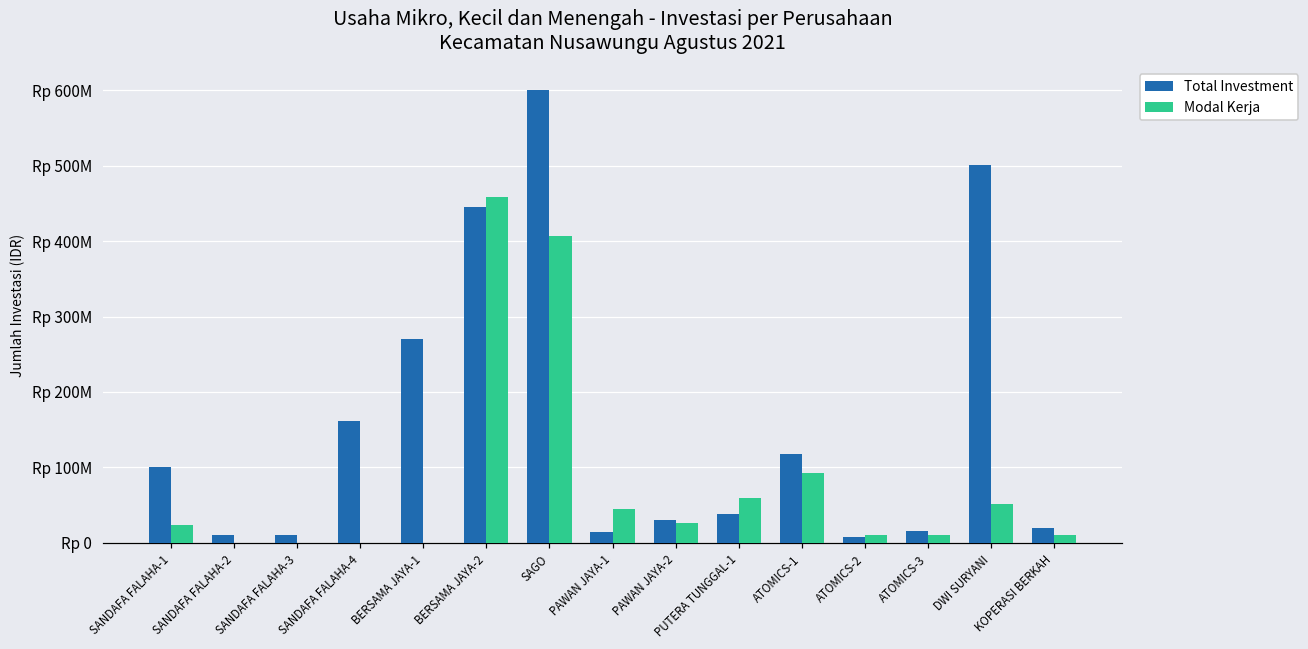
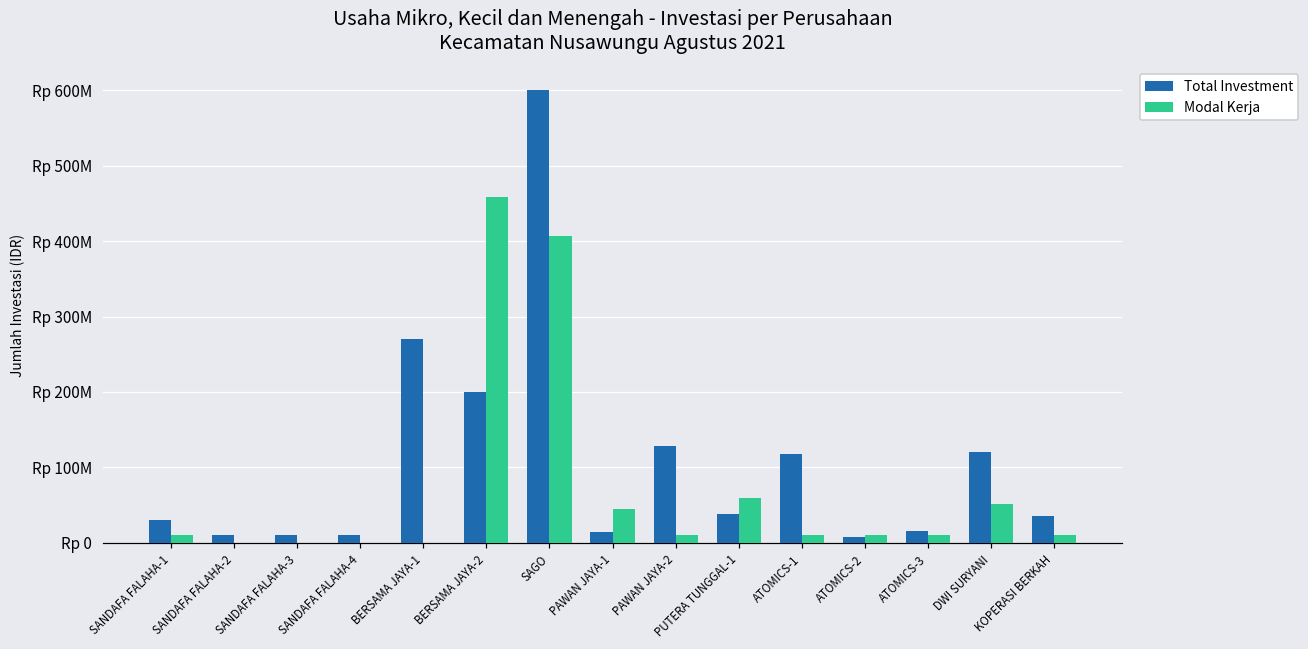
Total Investment, SANDAFA FALAHA-1: Rp 100000000 -> Rp 30000000
Modal Kerja, SANDAFA FALAHA-1: Rp 20000000 -> Rp 10000000
Total Investment, SANDAFA FALAHA-4: Rp 160000000 -> Rp 10000000
Total Investment, BERSAMA JAYA-2: Rp 450000000 -> Rp 200000000
Total Investment, PAWAN JAYA-2: Rp 30000000 -> Rp 130000000
Modal Kerja, PAWAN JAYA-2: Rp 30000000 -> Rp 10000000
Modal Kerja, ATOMICS-1: Rp 90000000 -> Rp 10000000
Total Investment, DWI SURYANI: Rp 500000000 -> Rp 120000000
Total Investment, KOPERASI BERKAH: Rp 20000000 -> Rp 40000000
